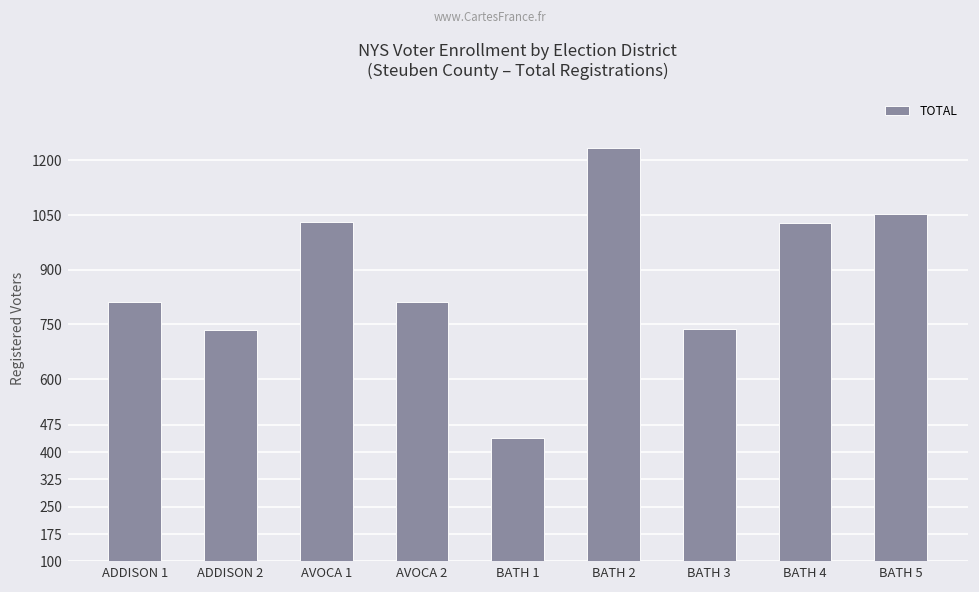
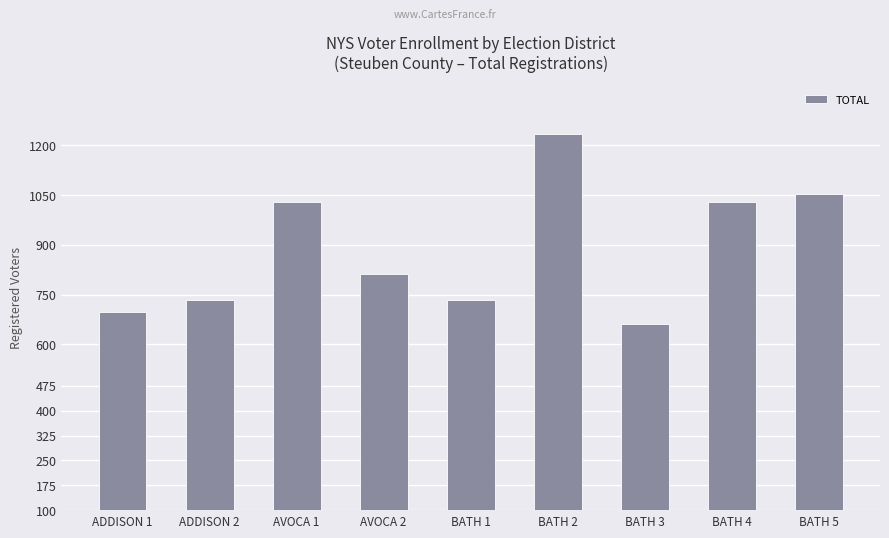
ADDISON 1: 810 -> 700
BATH 1: 440 -> 730
BATH 3: 740 -> 660
